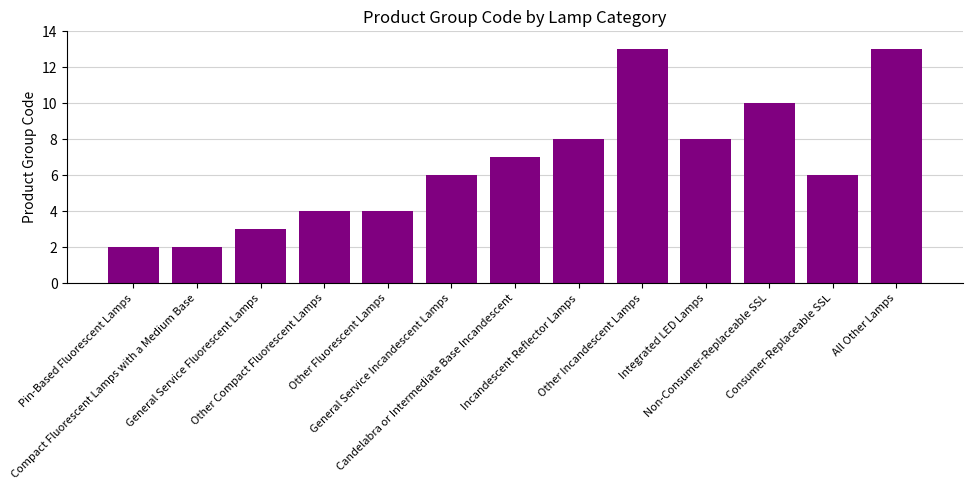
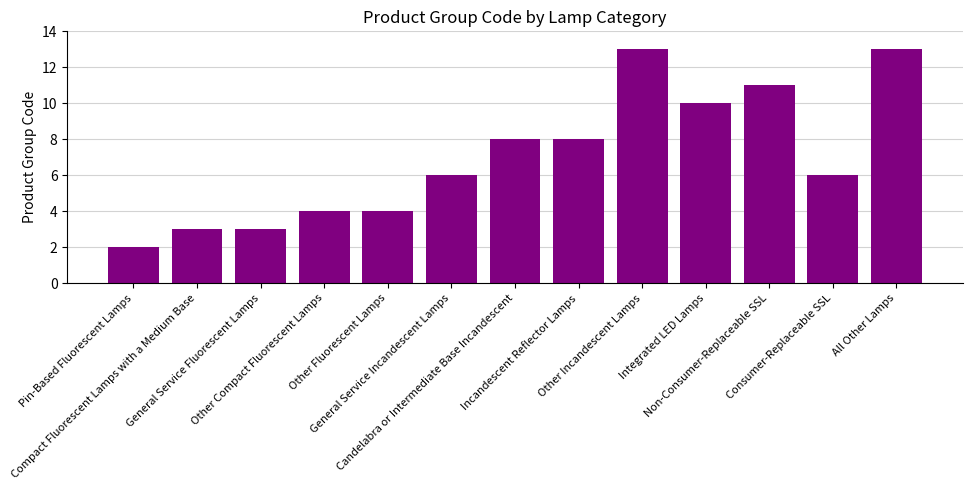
Compact Fluorescent Lamps with a Medium Base: 2 -> 3
Candelabra or Intermediate Base Incandescent: 7 -> 8
Integrated LED Lamps: 8 -> 10
Non-Consumer-Replaceable SSL: 10 -> 11
